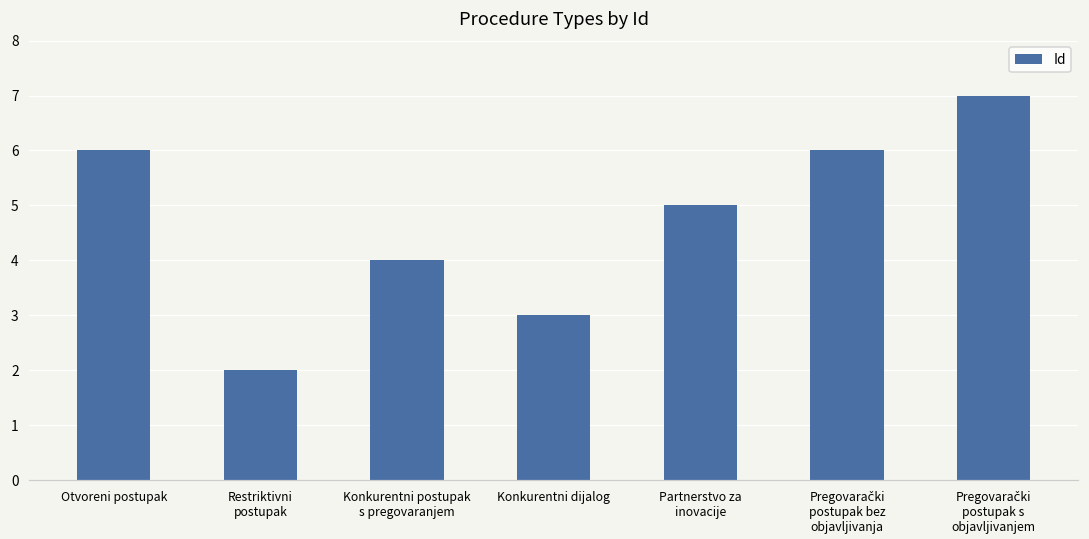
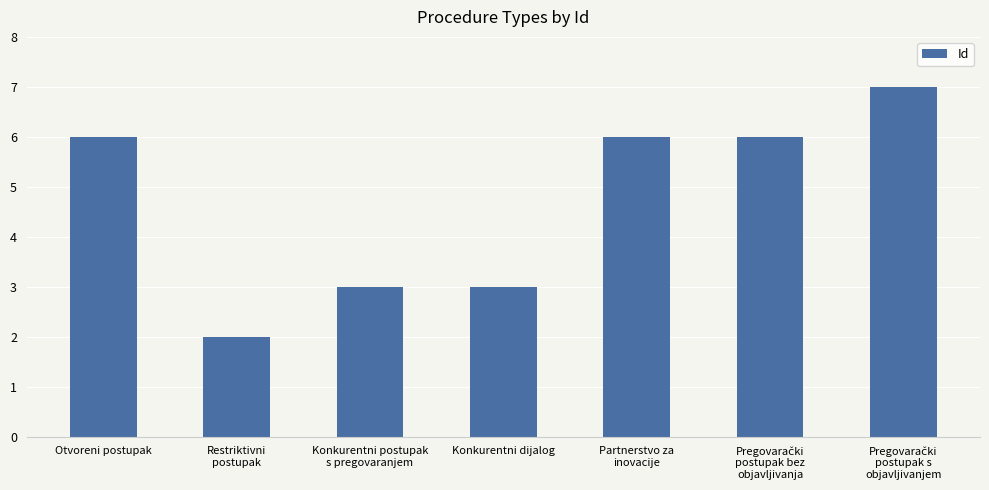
Konkurentni postupak s pregovaranjem: 4 -> 3
Partnerstvo za inovacije: 5 -> 6
